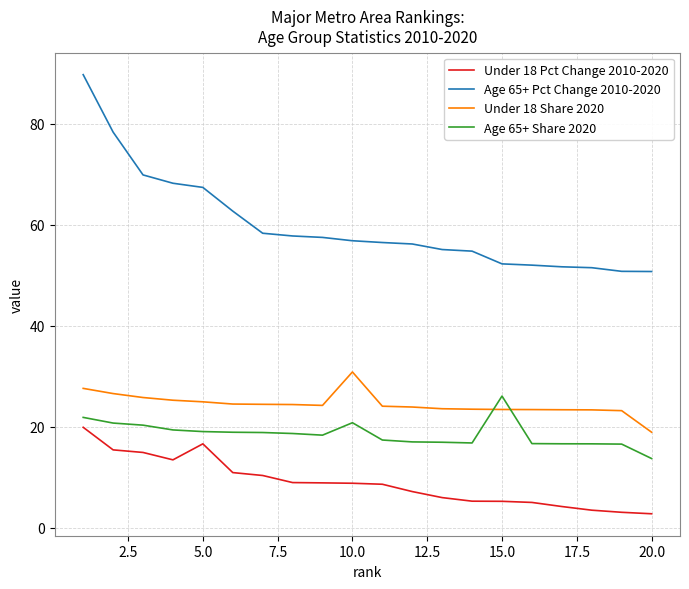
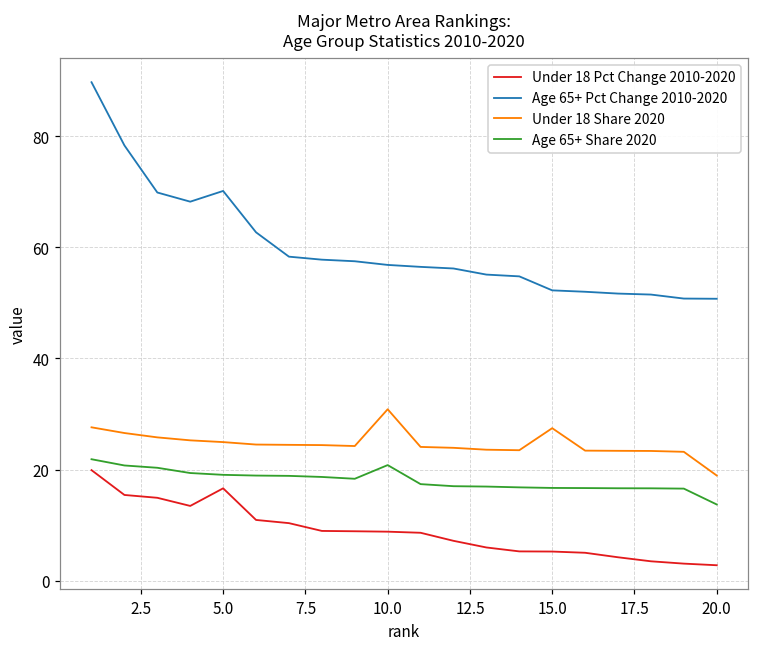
Age 65+ Pct Change 2010-2020, 5.0: 67 -> 70
Under 18 Share 2020, 15.0: 23 -> 27
Age 65+ Share 2020, 15.0: 26 -> 17
